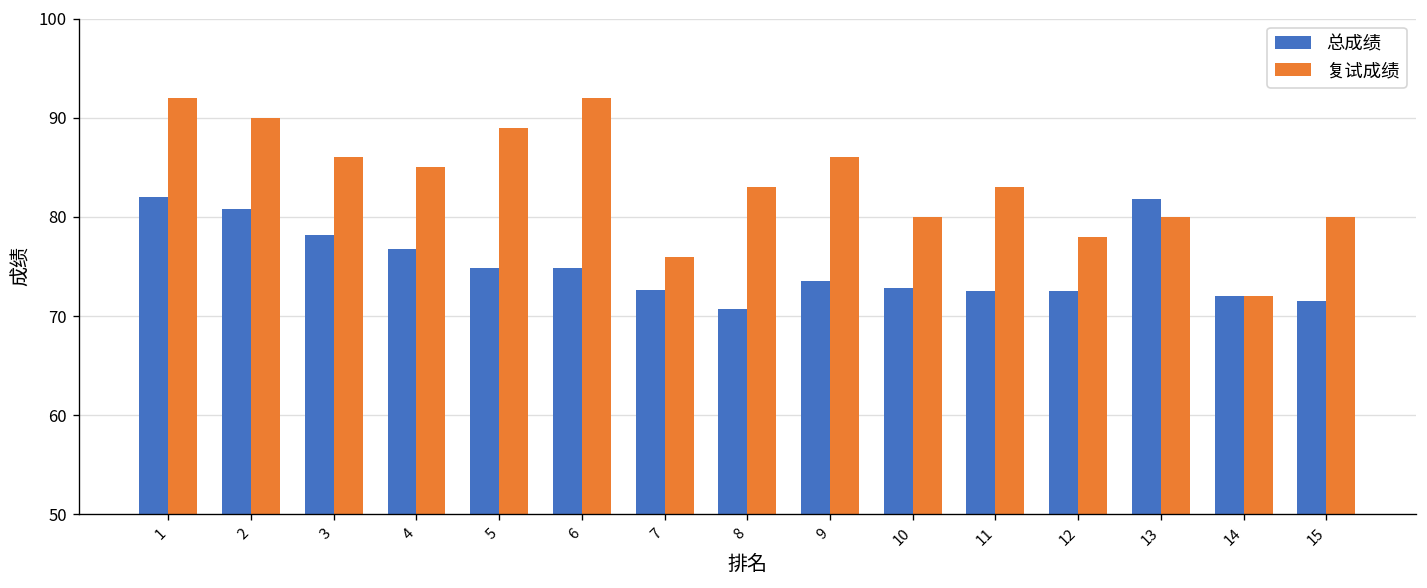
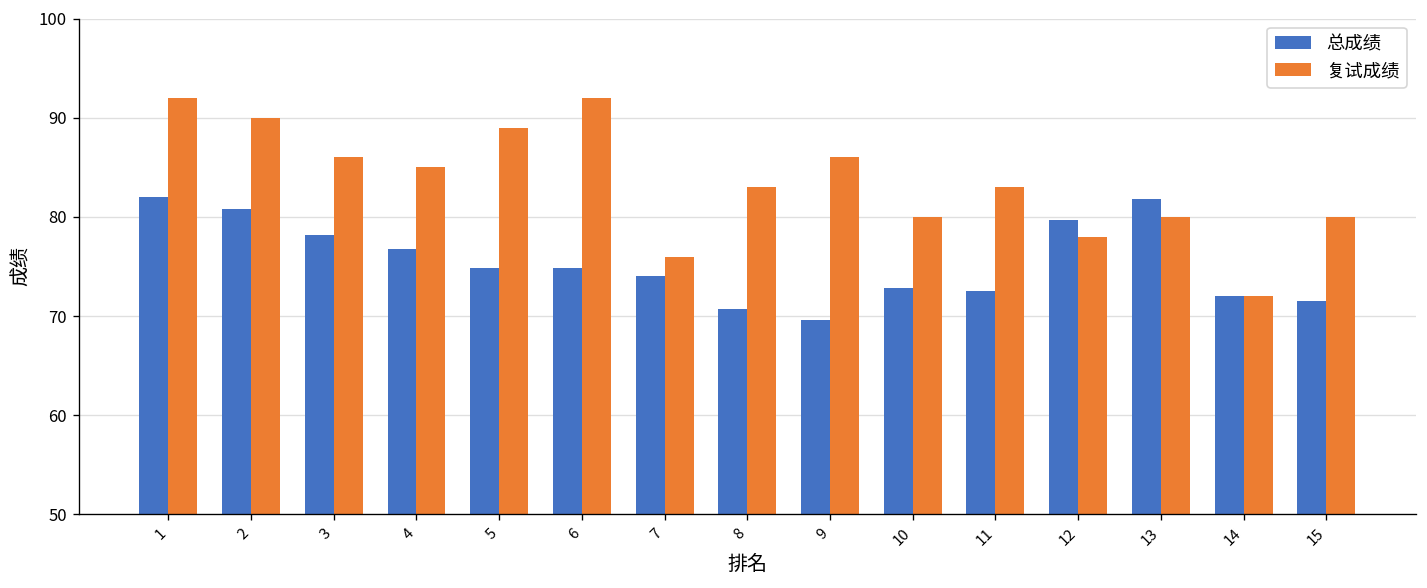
总成绩, 7: 73 -> 74
总成绩, 9: 74 -> 70
总成绩, 12: 72 -> 80
